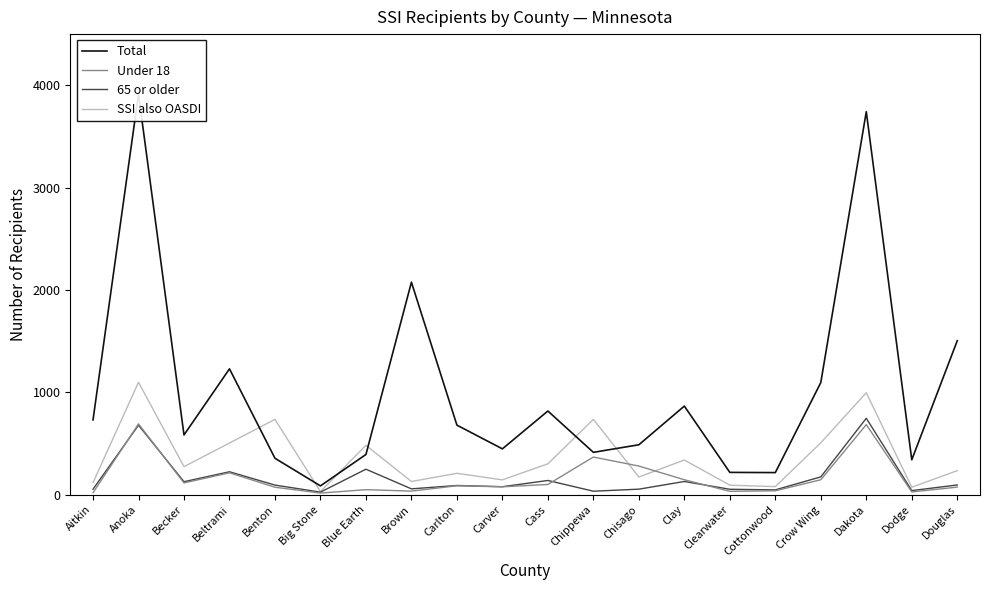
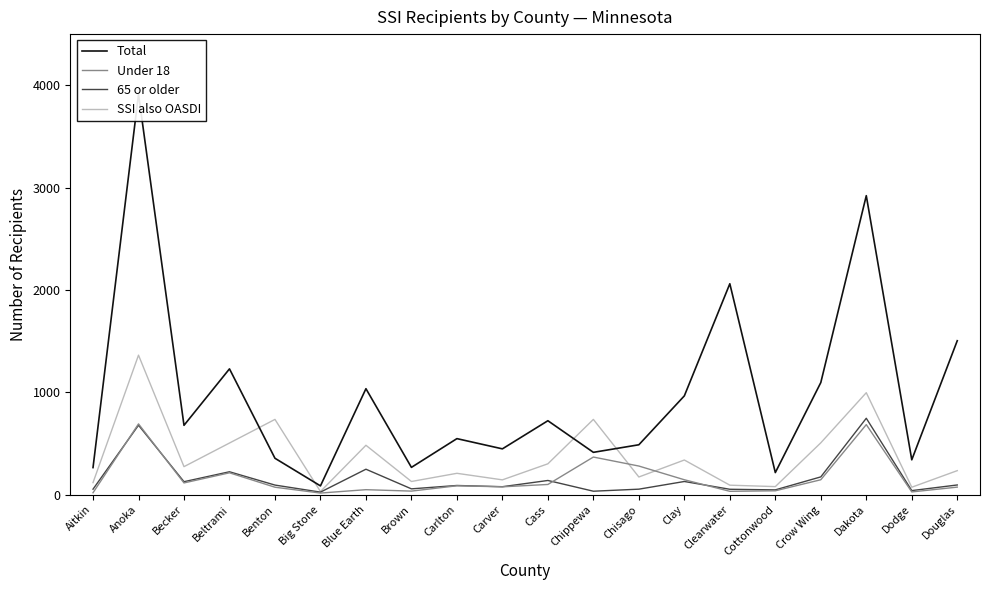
Total, Aitkin: 730 -> 270
SSI also OASDI, Anoka: 1100 -> 1360
Total, Becker: 580 -> 680
Total, Blue Earth: 390 -> 1040
Total, Brown: 2080 -> 270
Total, Carlton: 680 -> 550
Total, Cass: 820 -> 720
Total, Clay: 870 -> 970
Total, Clearwater: 220 -> 2060
Total, Dakota: 3740 -> 2920
